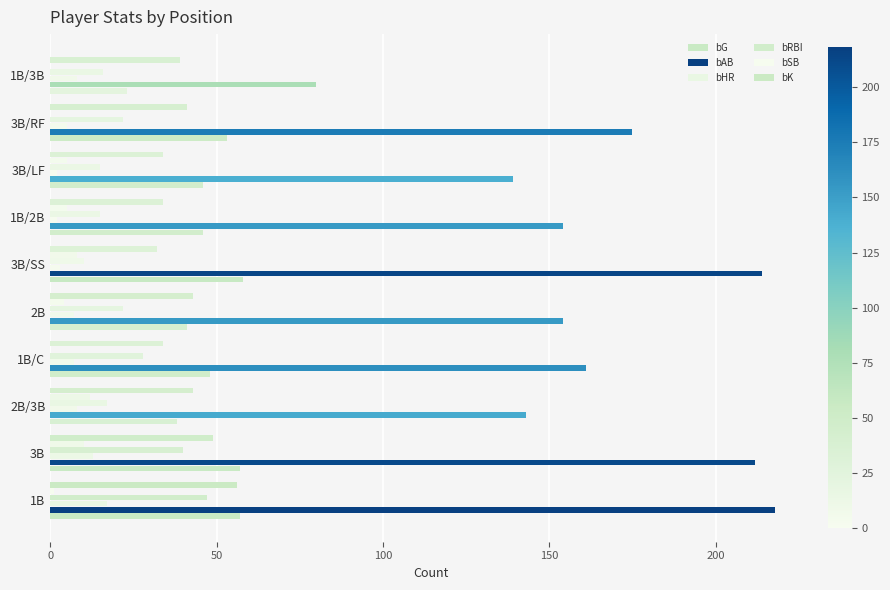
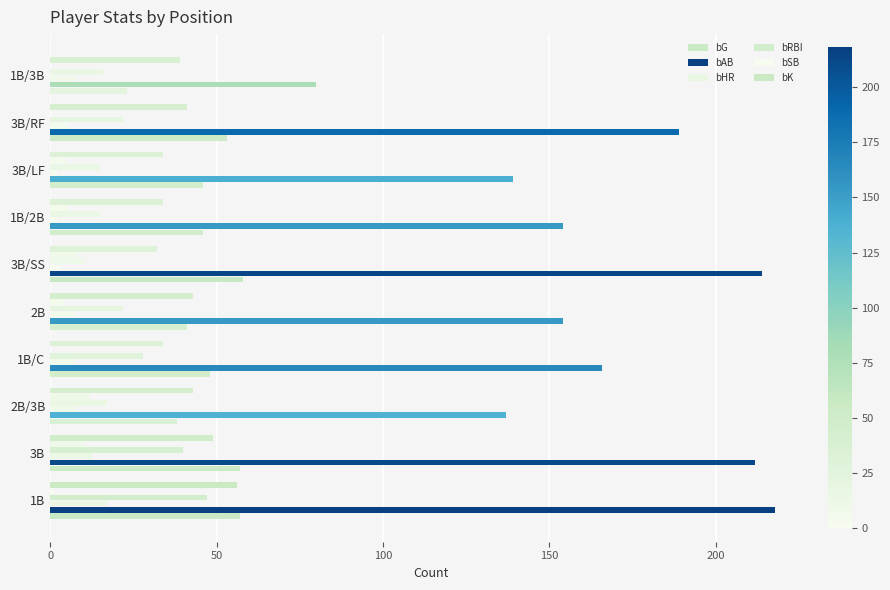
bAB, 3B/RF: 175 -> 189
bAB, 1B/C: 161 -> 166
bAB, 2B/3B: 143 -> 137
